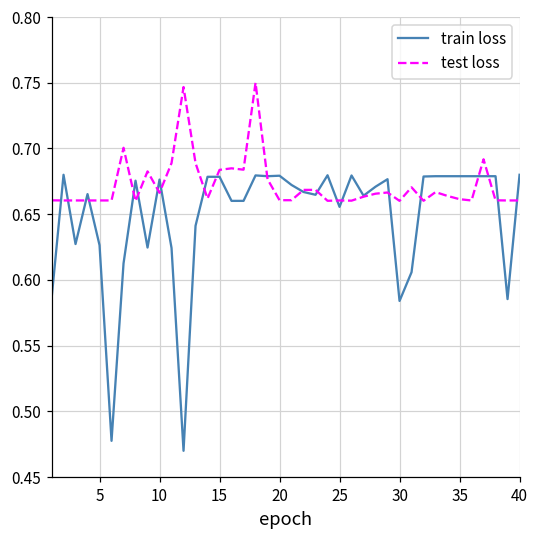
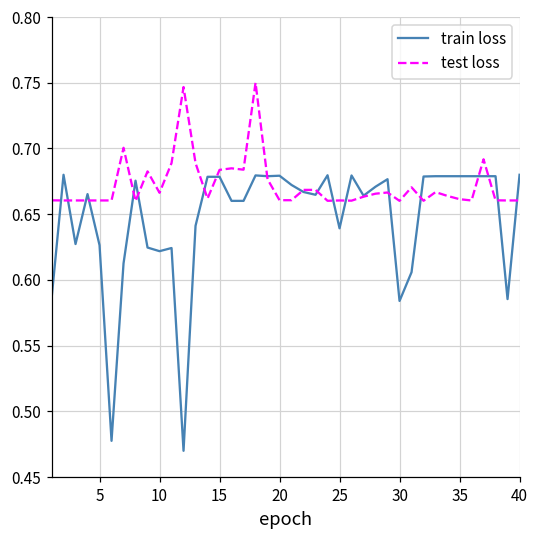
train loss, 10: 0.676 -> 0.622
train loss, 25: 0.656 -> 0.639
